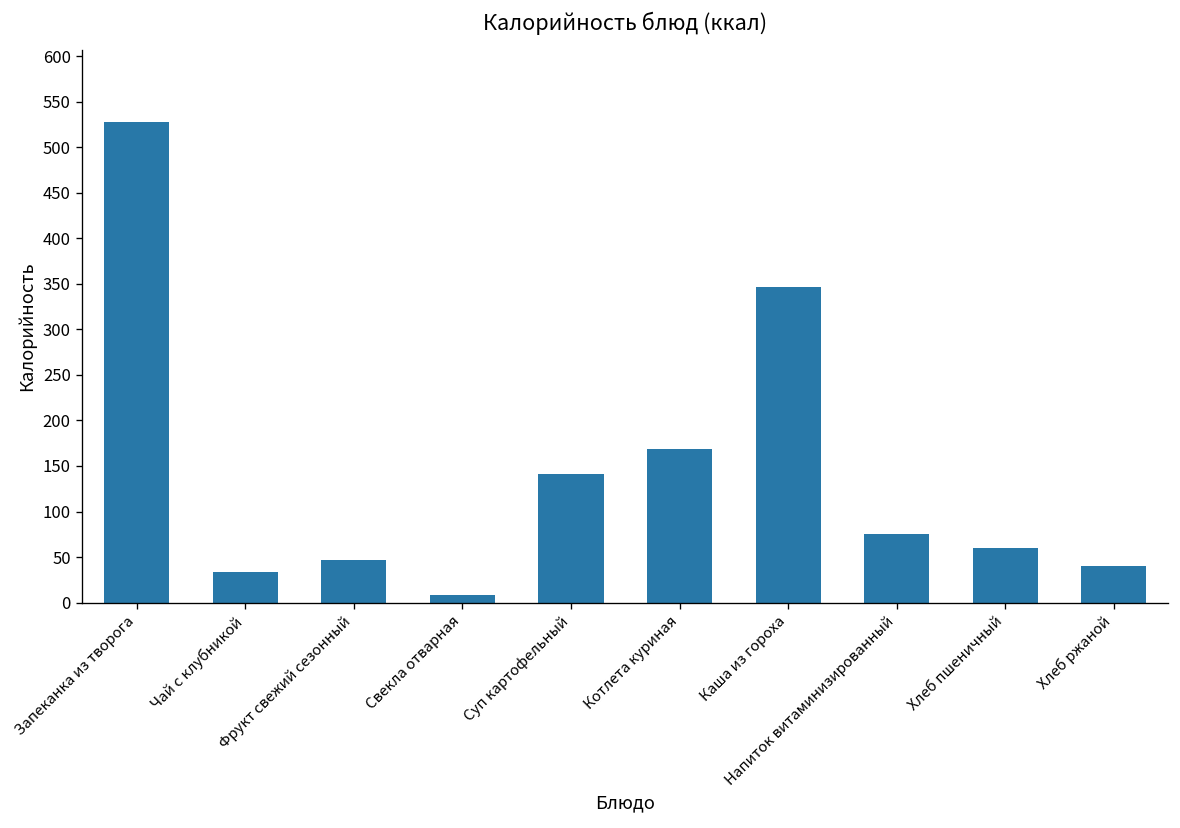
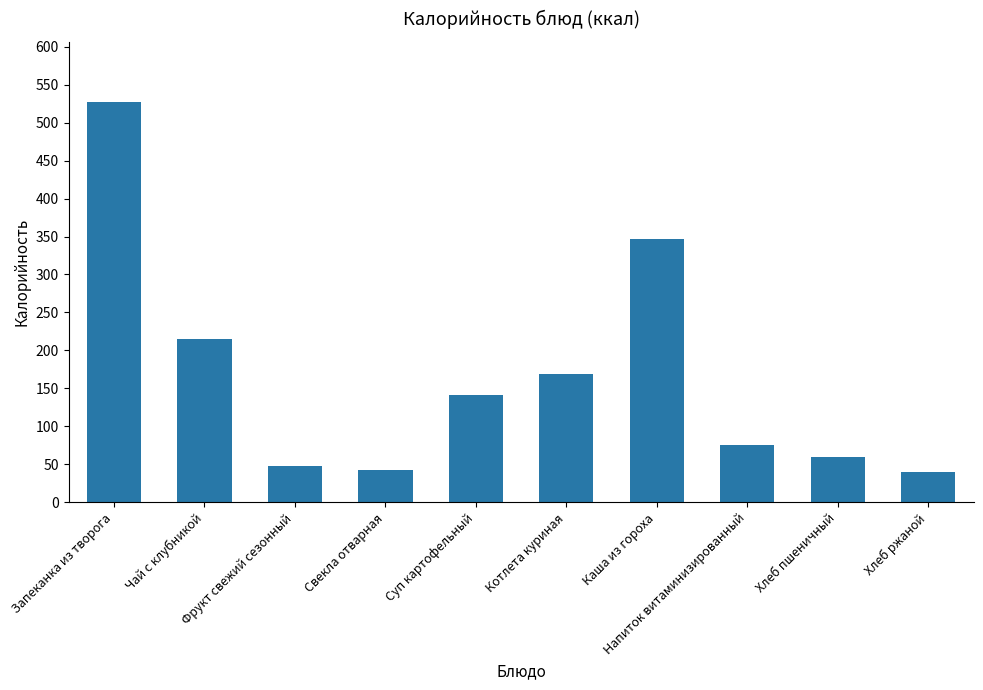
Чай с клубникой: 30 -> 220
Свекла отварная: 10 -> 40
